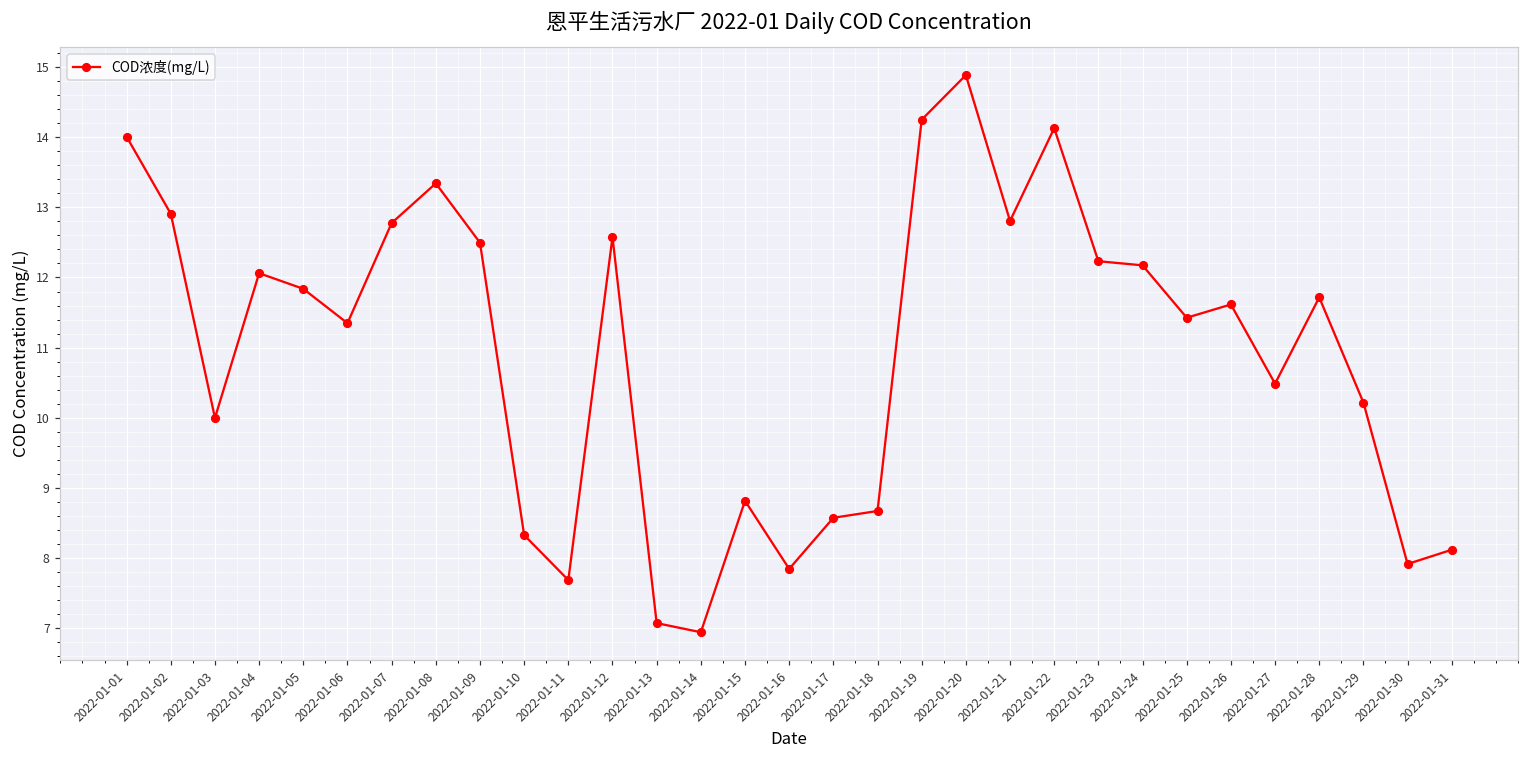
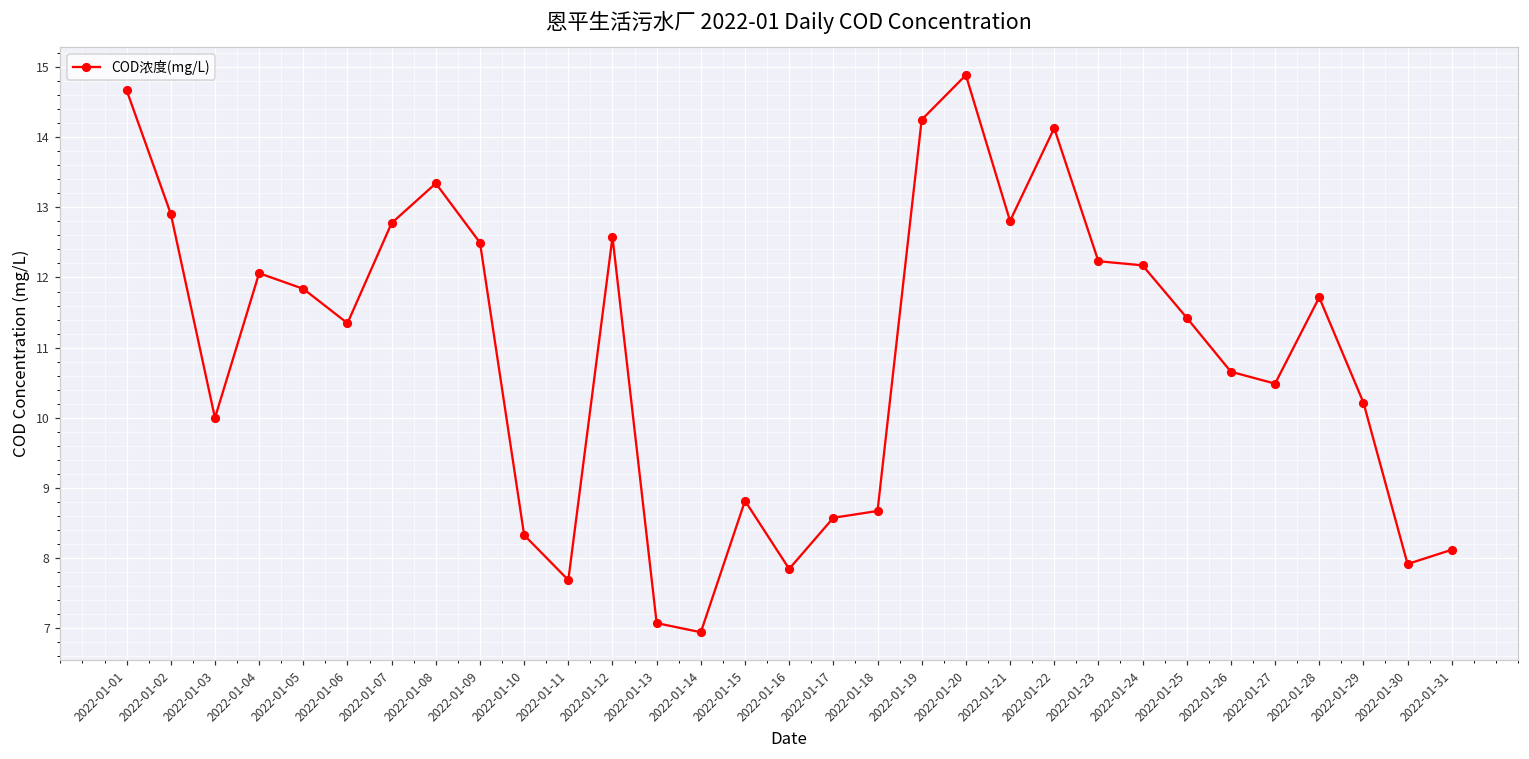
2022-01-01: 14.0 -> 14.7
2022-01-26: 11.6 -> 10.7
